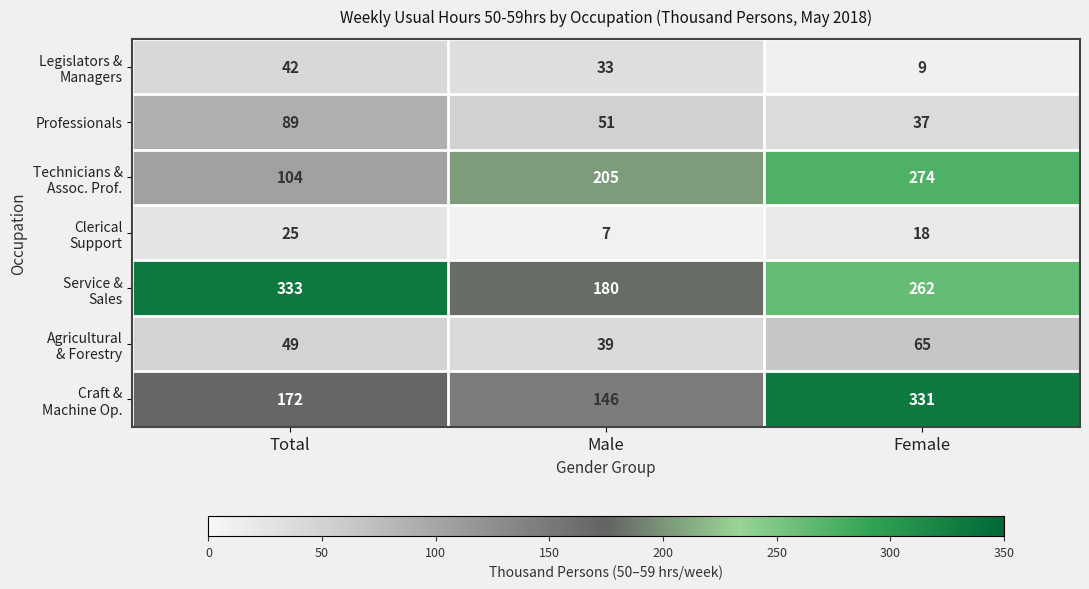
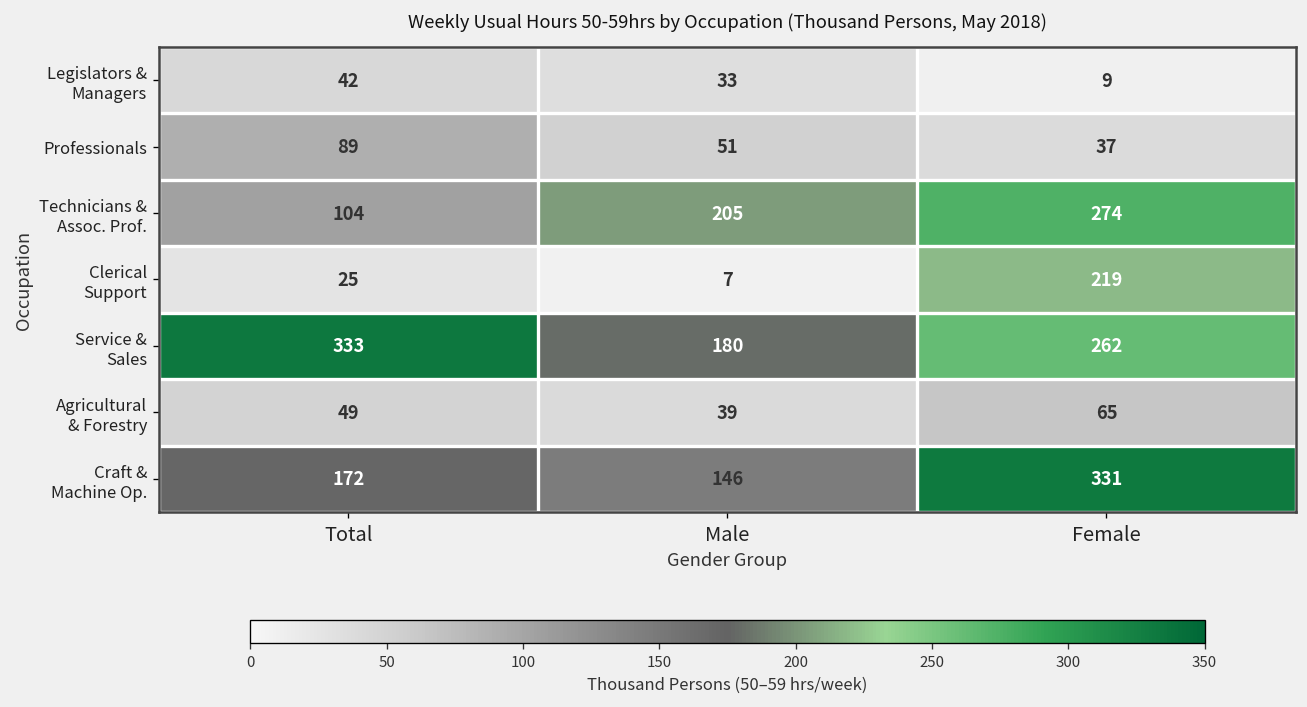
Clerical Support, Female: 18 -> 219
